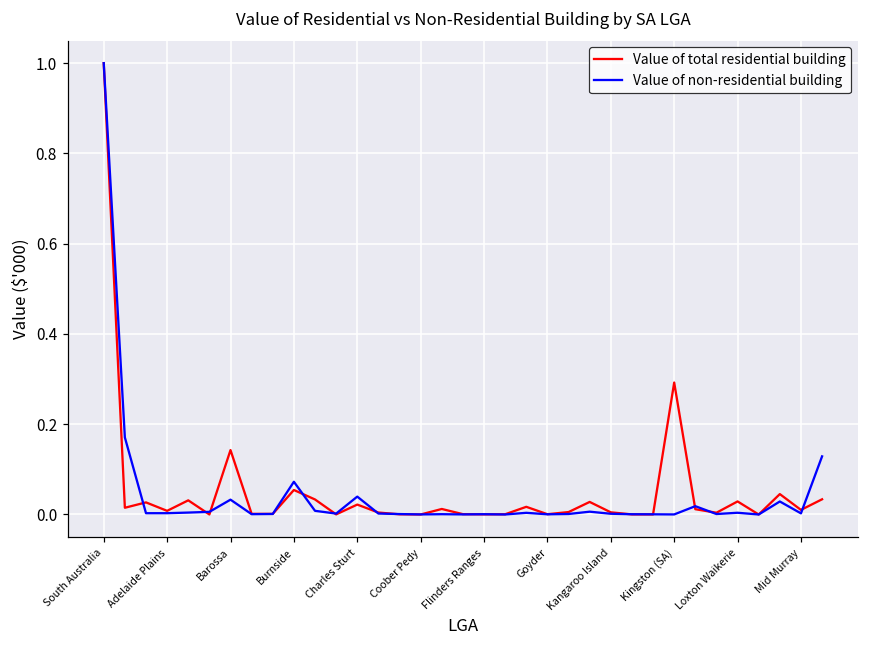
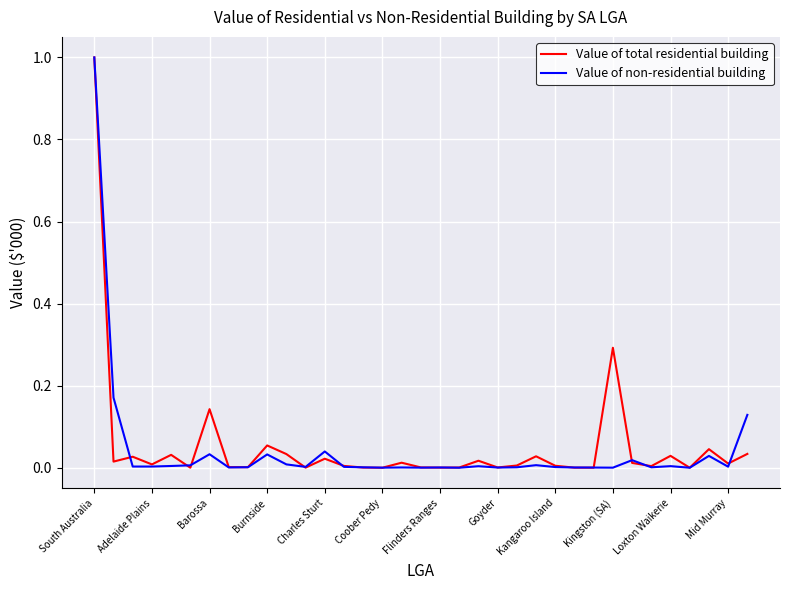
Value of non-residential building, Burnside: 0.07 -> 0.03
